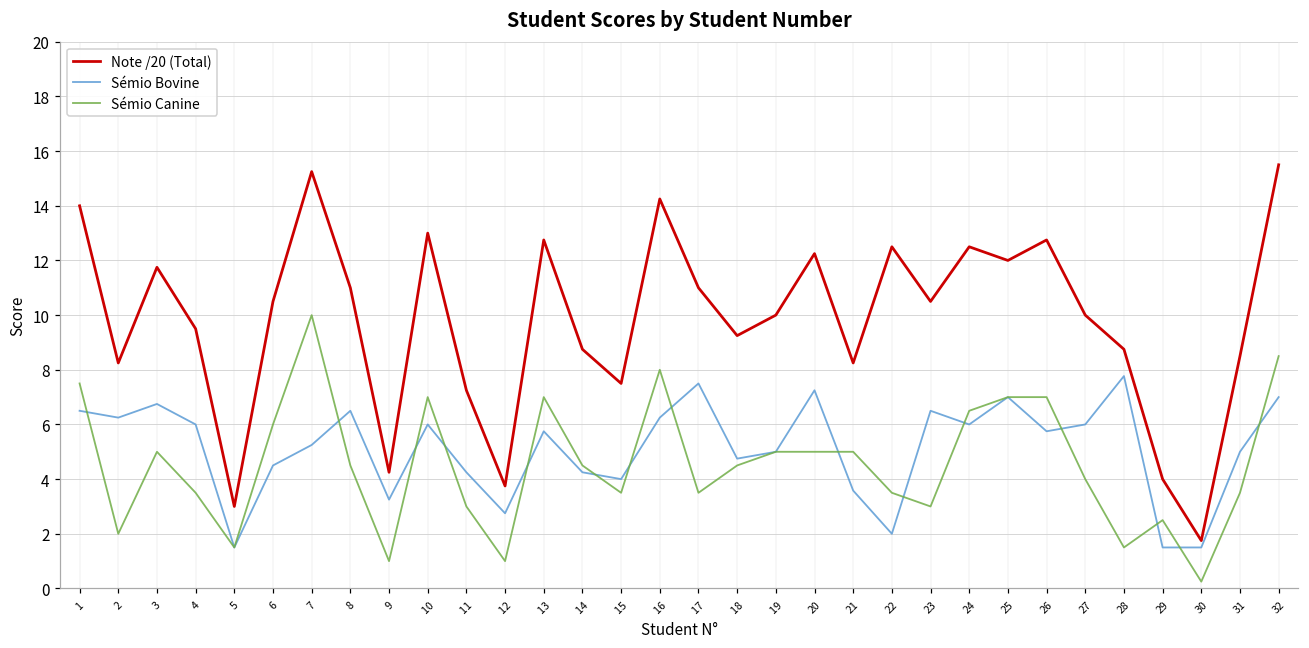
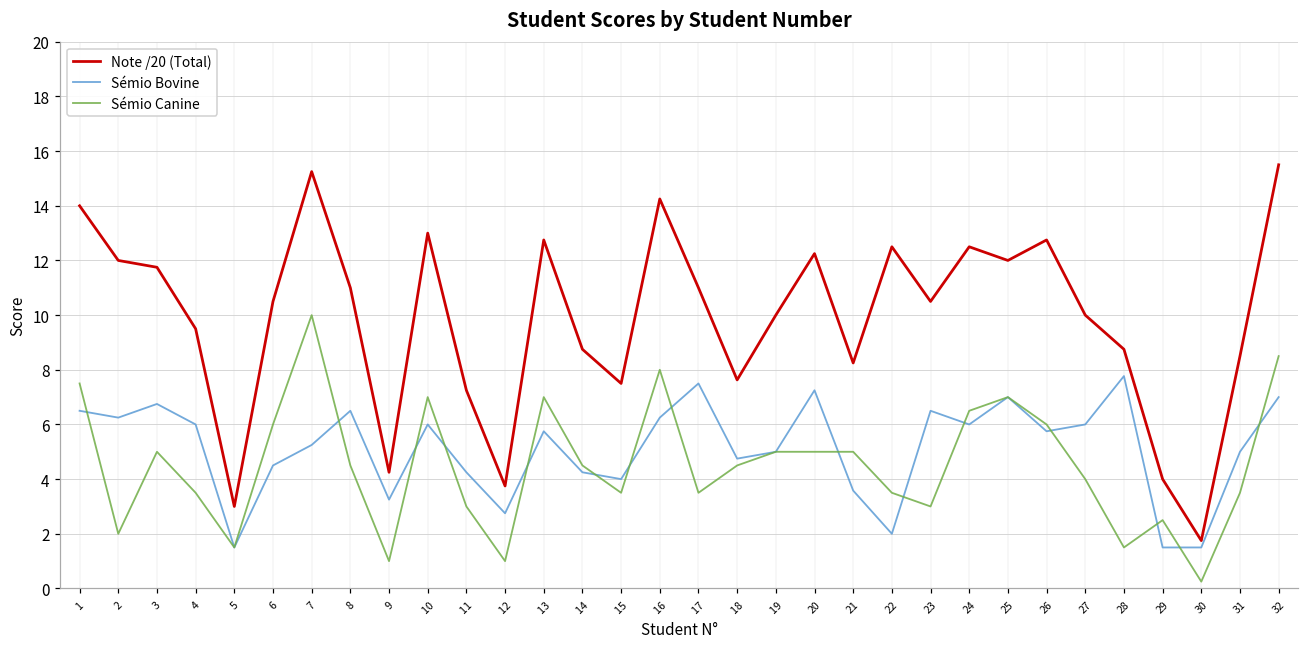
Note /20 (Total), 2: 8.3 -> 12.0
Note /20 (Total), 18: 9.3 -> 7.6
Sémio Canine, 26: 7 -> 6
